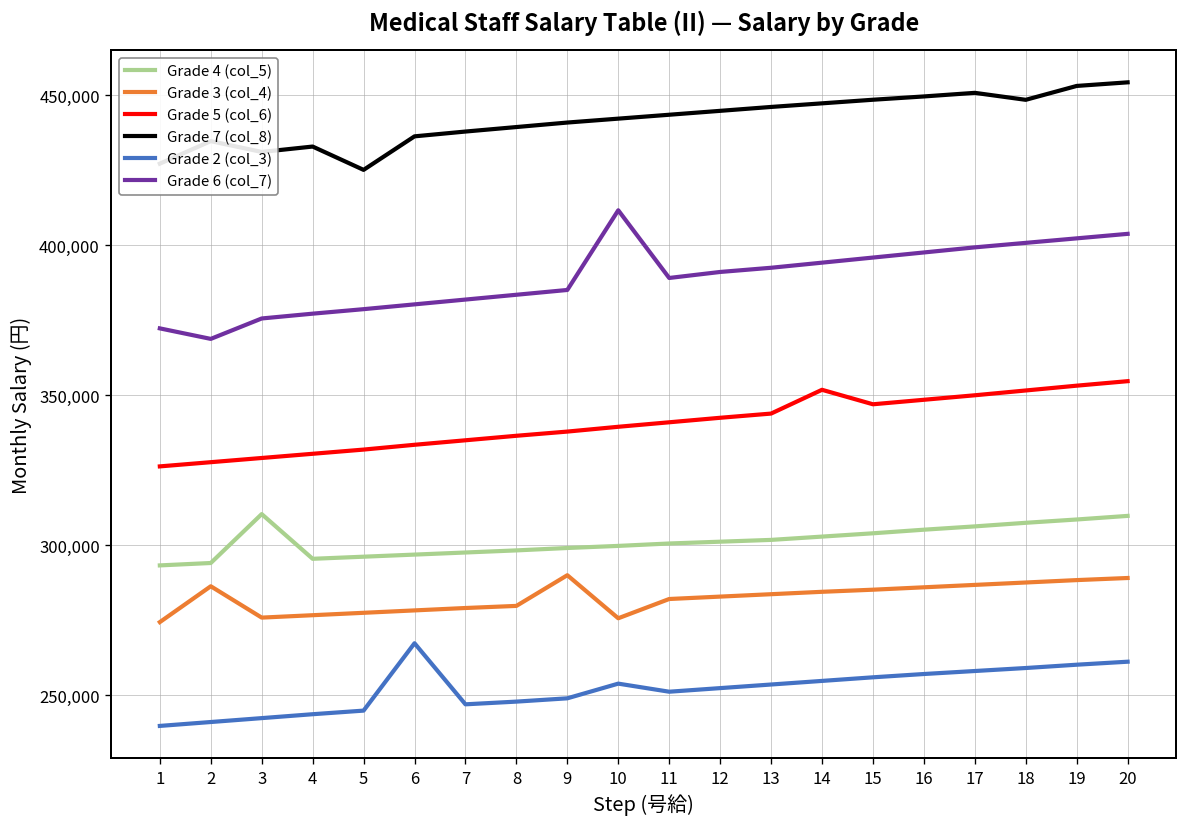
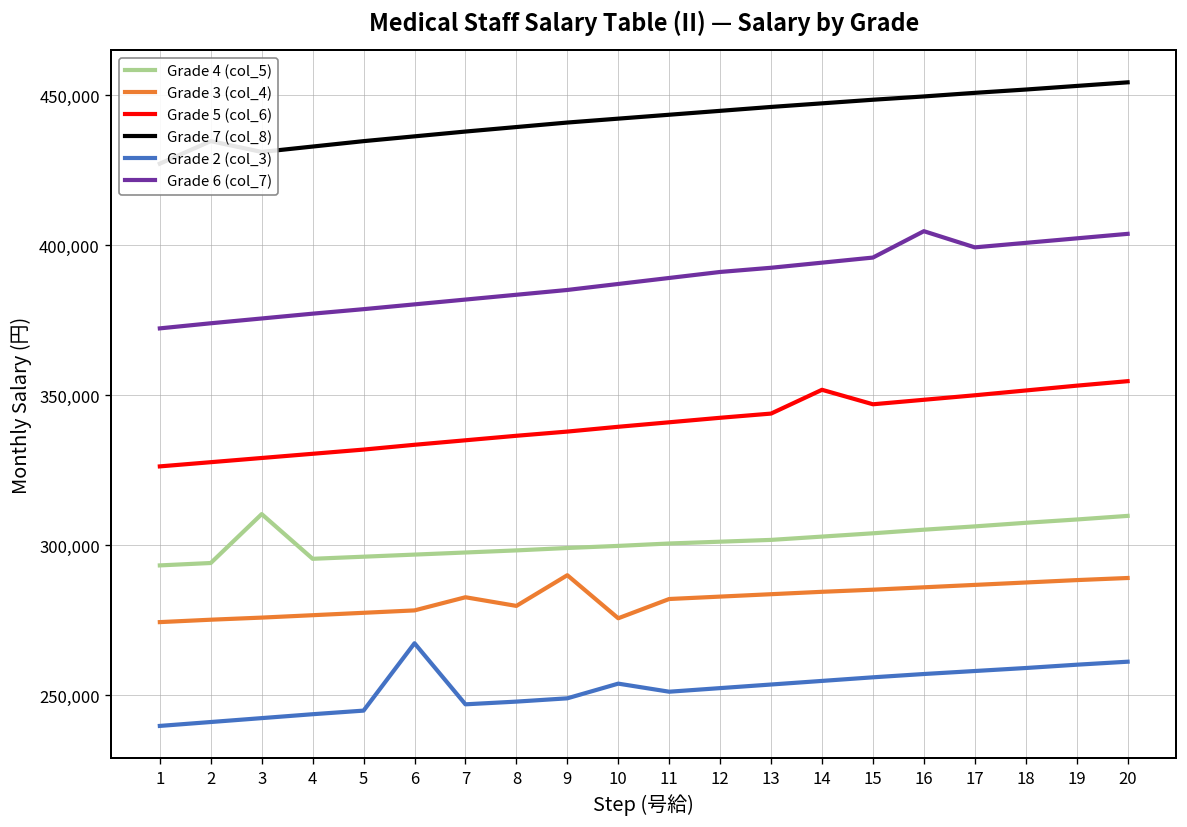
Grade 3 (col_4), 2: 286,000 -> 275,000
Grade 6 (col_7), 2: 369,000 -> 374,000
Grade 7 (col_8), 5: 425,000 -> 435,000
Grade 3 (col_4), 7: 279,000 -> 283,000
Grade 6 (col_7), 10: 412,000 -> 387,000
Grade 6 (col_7), 16: 398,000 -> 405,000
Grade 7 (col_8), 18: 448,000 -> 452,000
